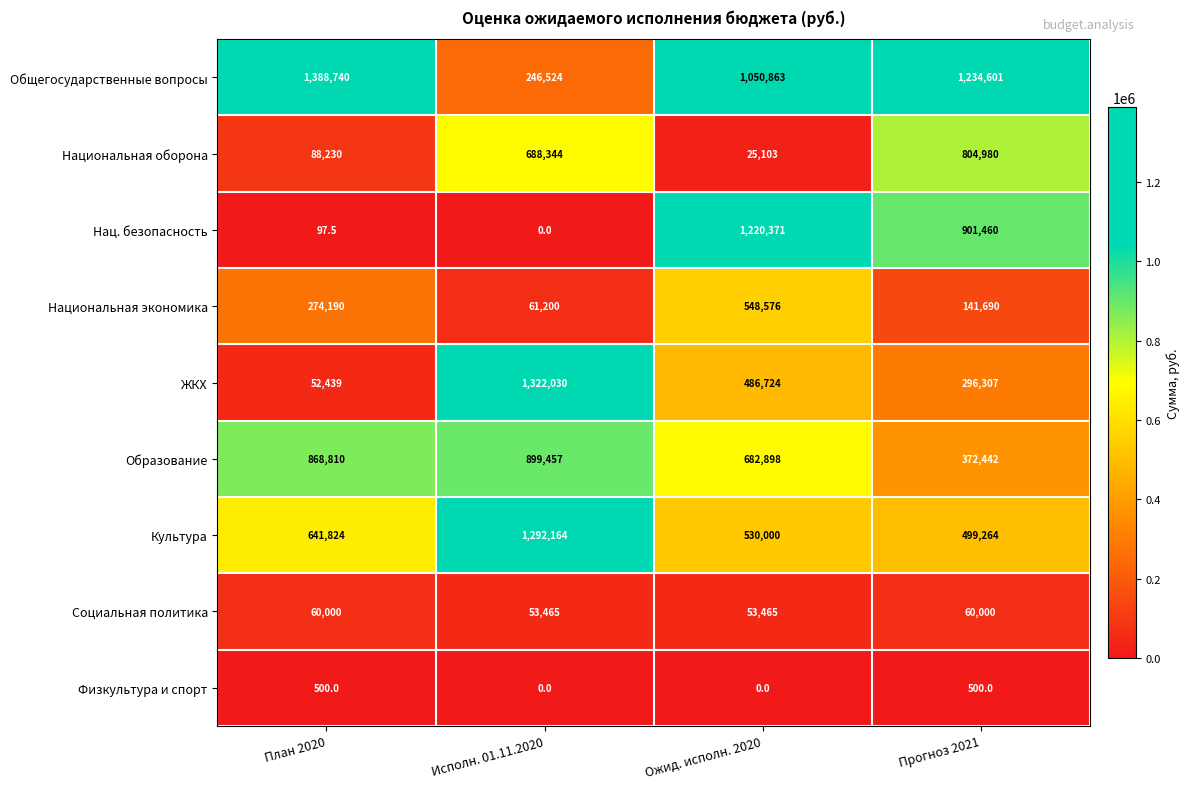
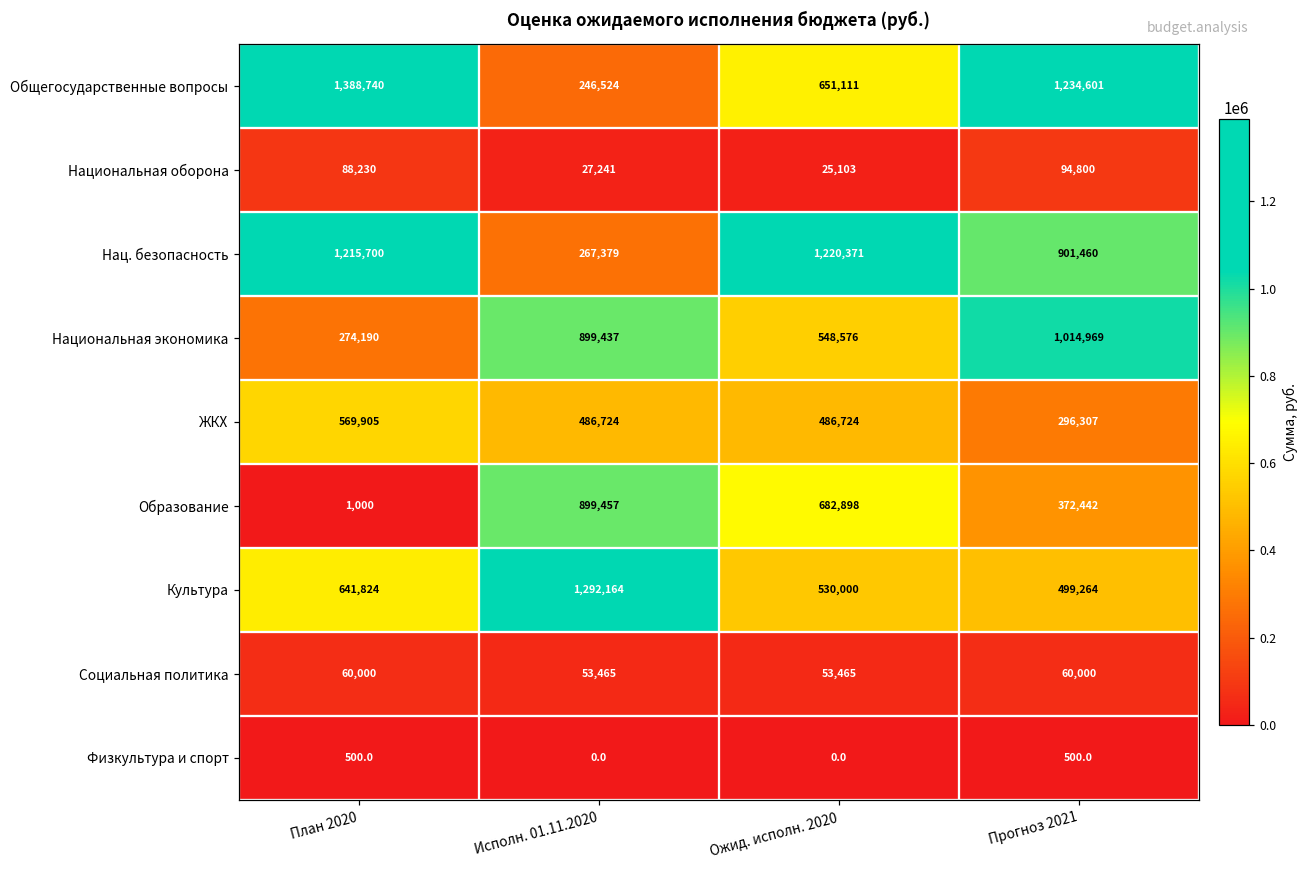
Общегосударственные вопросы, Ожид. исполн. 2020: 1,050,863 -> 651,111
Национальная оборона, Исполн. 01.11.2020: 688,344 -> 27,241
Национальная оборона, Прогноз 2021: 804,980 -> 94,800
Нац. безопасность, План 2020: 97.5 -> 1,215,700
Нац. безопасность, Исполн. 01.11.2020: 0.0 -> 267,379
Национальная экономика, Исполн. 01.11.2020: 61,200 -> 899,437
Национальная экономика, Прогноз 2021: 141,690 -> 1,014,969
ЖКХ, План 2020: 52,439 -> 569,905
ЖКХ, Исполн. 01.11.2020: 1,322,030 -> 486,724
Образование, План 2020: 868,810 -> 1,000
